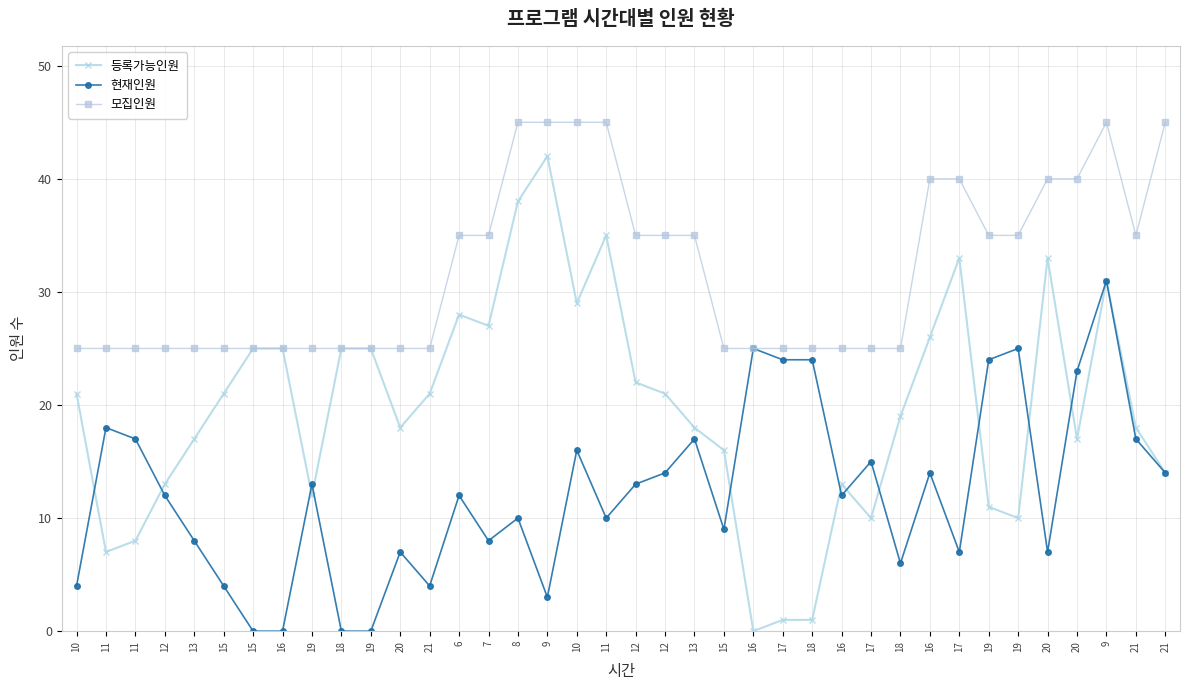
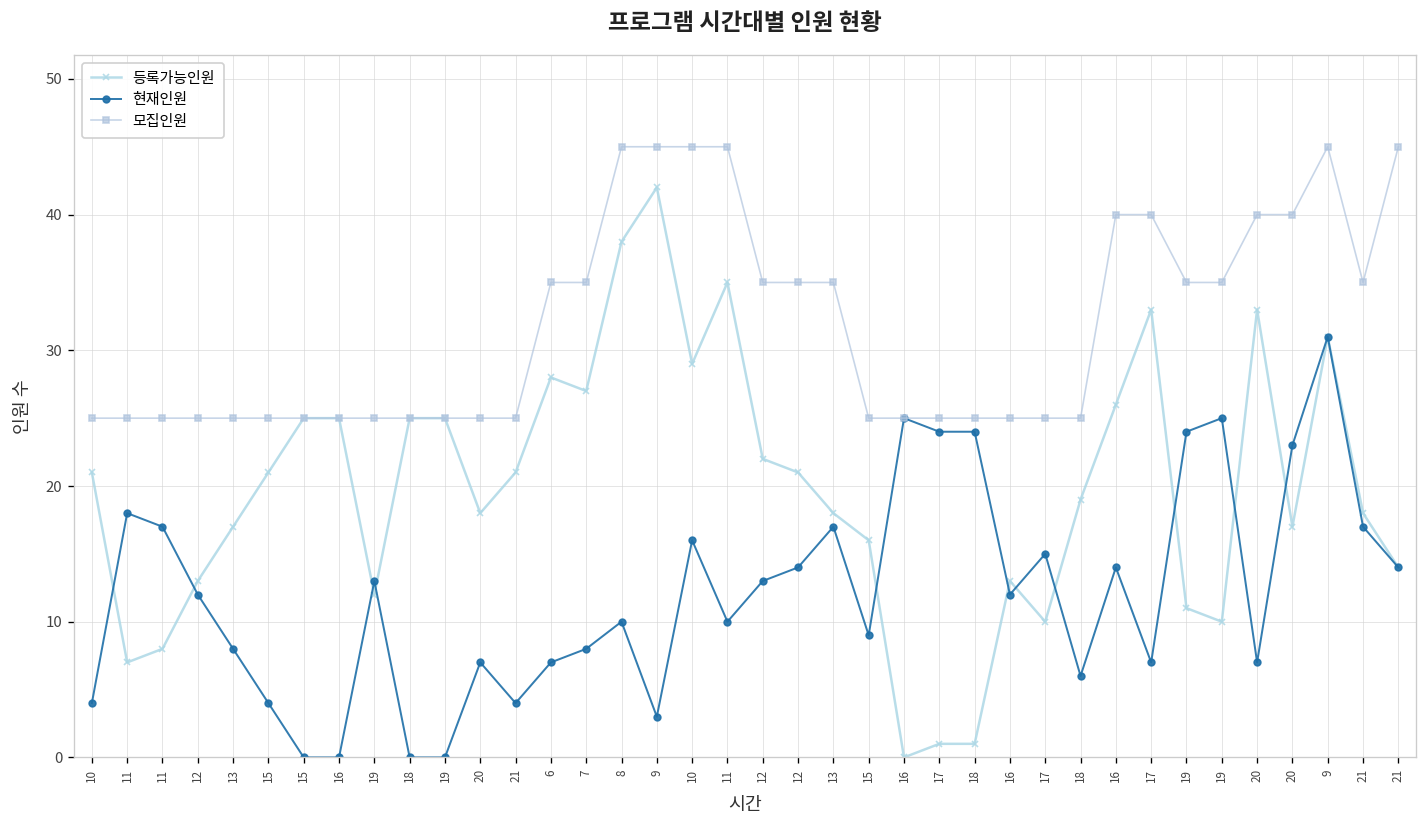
현재인원, 6: 12 -> 7
